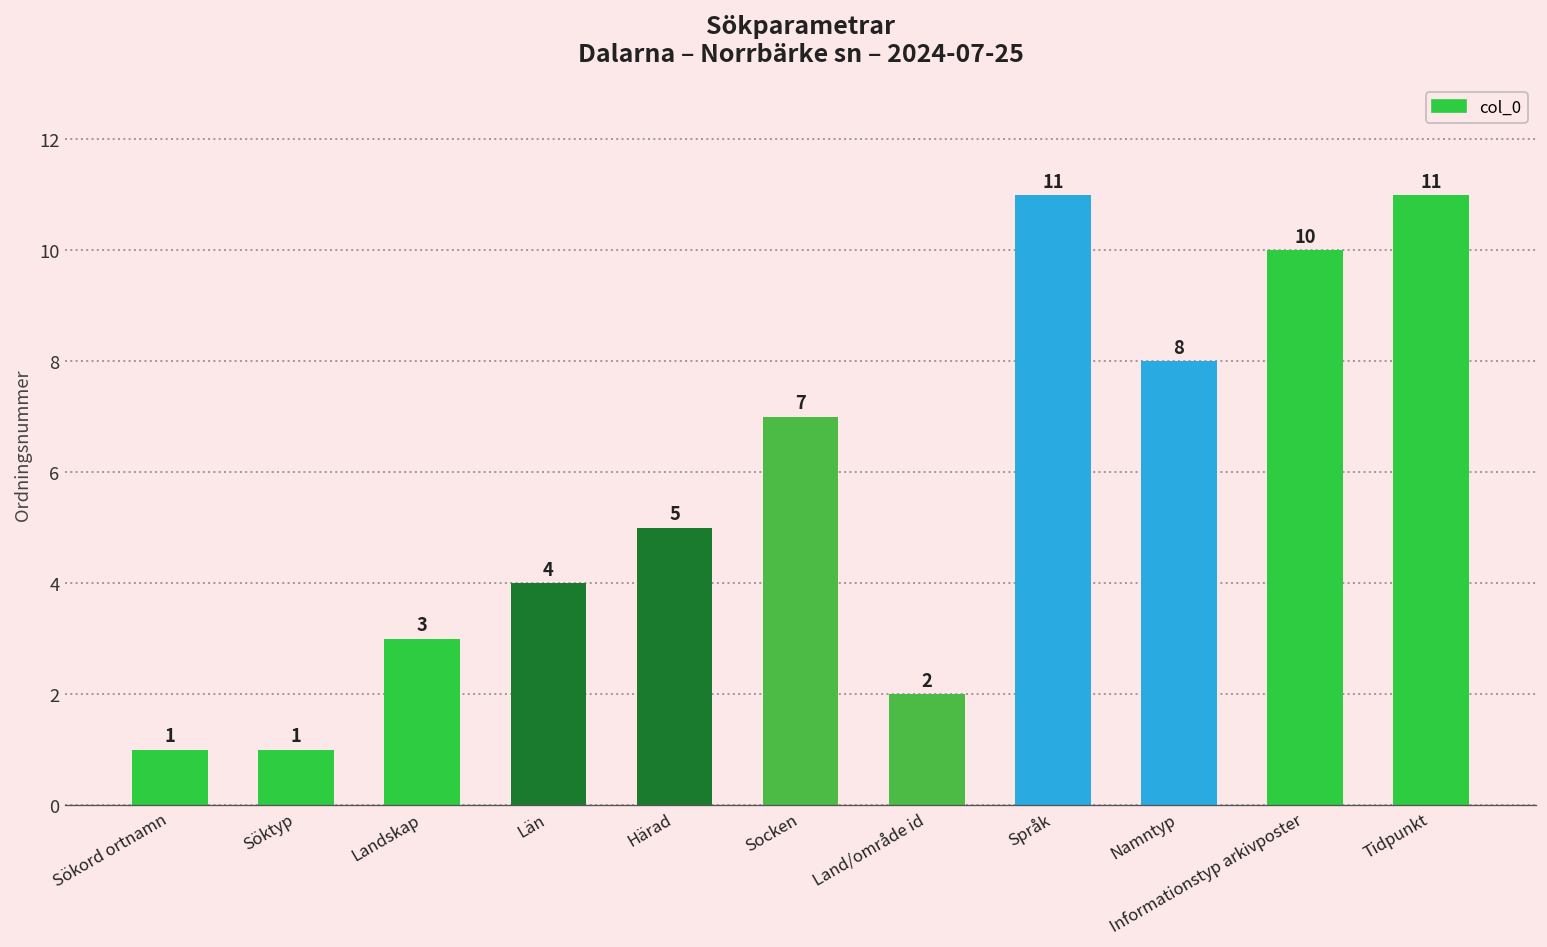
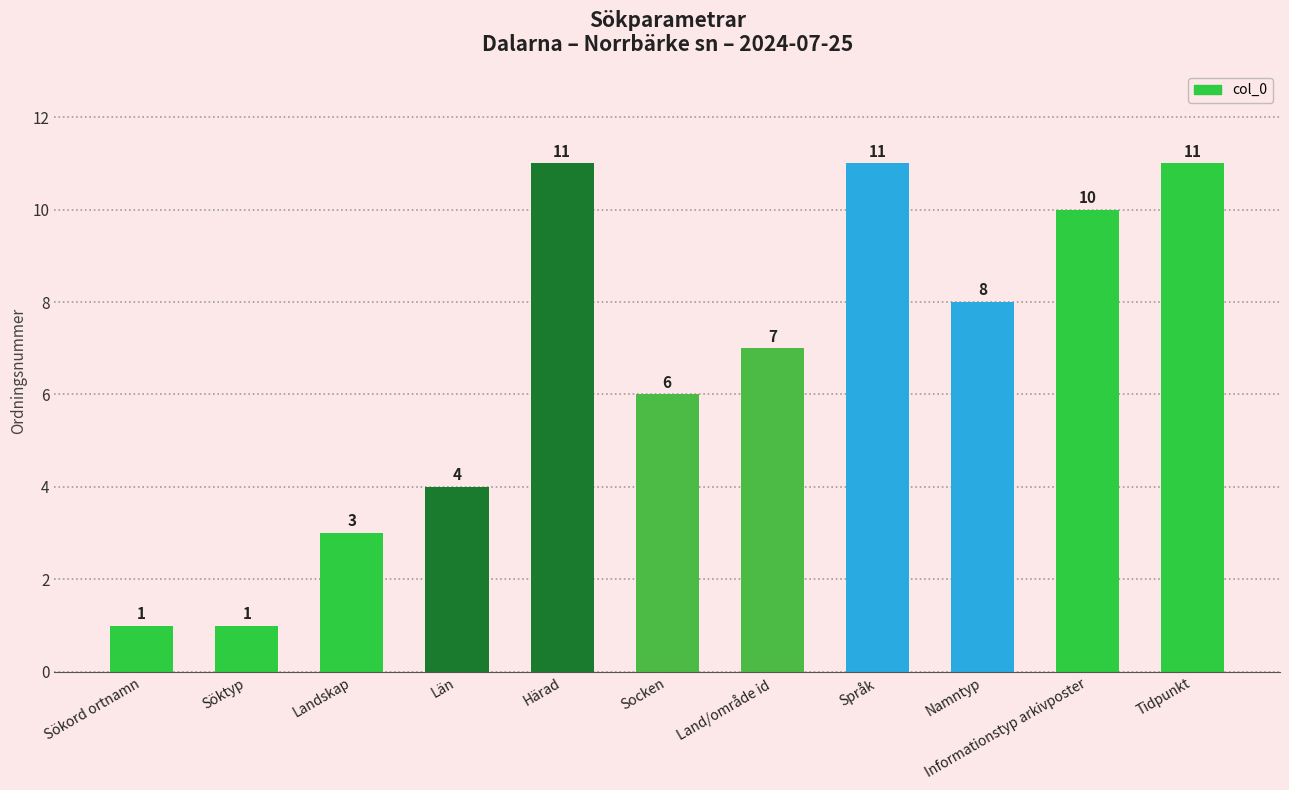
Härad: 5 -> 11
Socken: 7 -> 6
Land/område id: 2 -> 7
